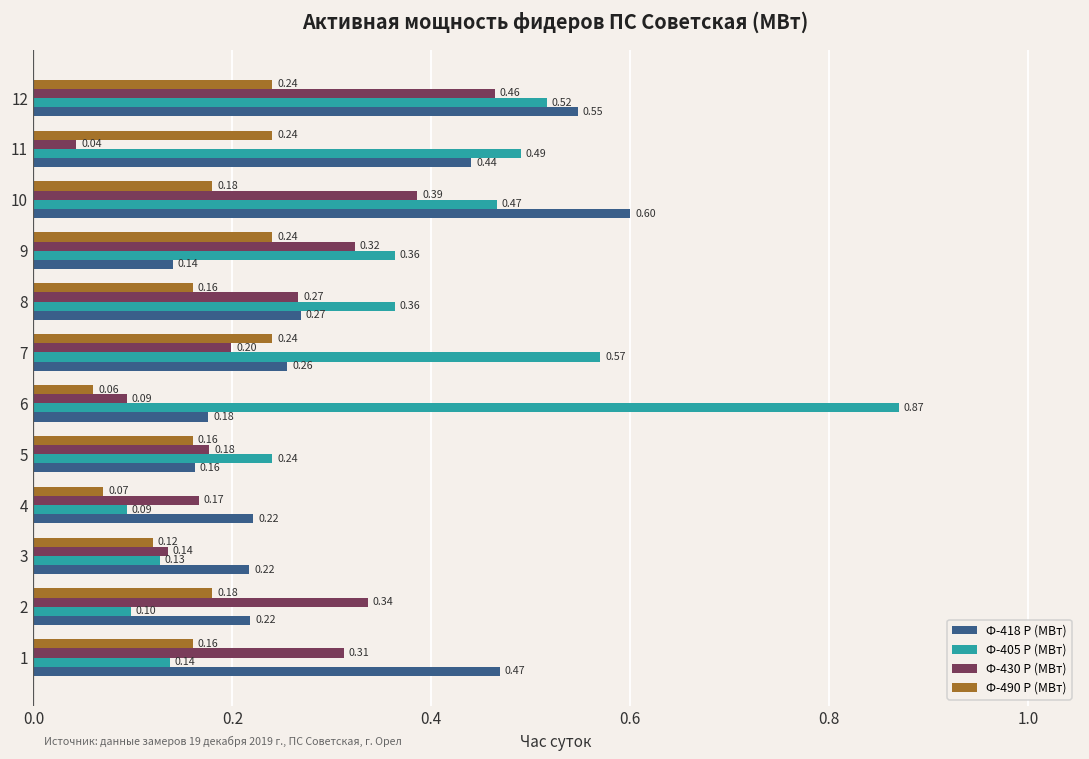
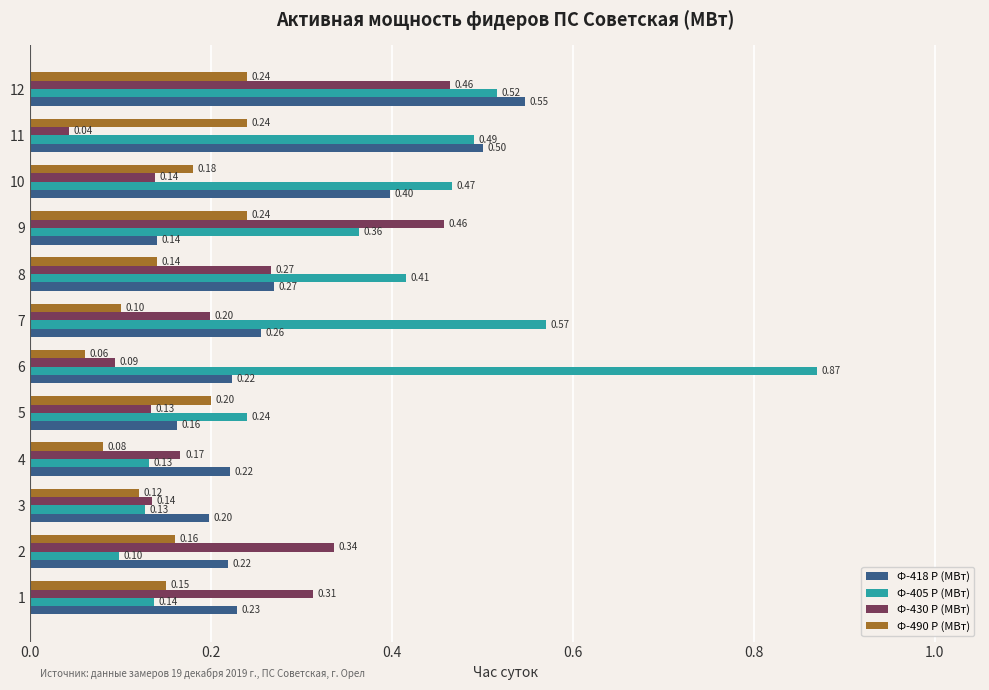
Ф-418 P (МВт), 11: 0.44 -> 0.50
Ф-430 P (МВт), 10: 0.39 -> 0.14
Ф-418 P (МВт), 10: 0.60 -> 0.40
Ф-430 P (МВт), 9: 0.32 -> 0.46
Ф-490 P (МВт), 8: 0.16 -> 0.14
Ф-405 P (МВт), 8: 0.36 -> 0.41
Ф-490 P (МВт), 7: 0.24 -> 0.10
Ф-418 P (МВт), 6: 0.18 -> 0.22
Ф-490 P (МВт), 5: 0.16 -> 0.20
Ф-430 P (МВт), 5: 0.18 -> 0.13
Ф-490 P (МВт), 4: 0.07 -> 0.08
Ф-405 P (МВт), 4: 0.09 -> 0.13
Ф-418 P (МВт), 3: 0.22 -> 0.20
Ф-490 P (МВт), 2: 0.18 -> 0.16
Ф-490 P (МВт), 1: 0.16 -> 0.15
Ф-418 P (МВт), 1: 0.47 -> 0.23
